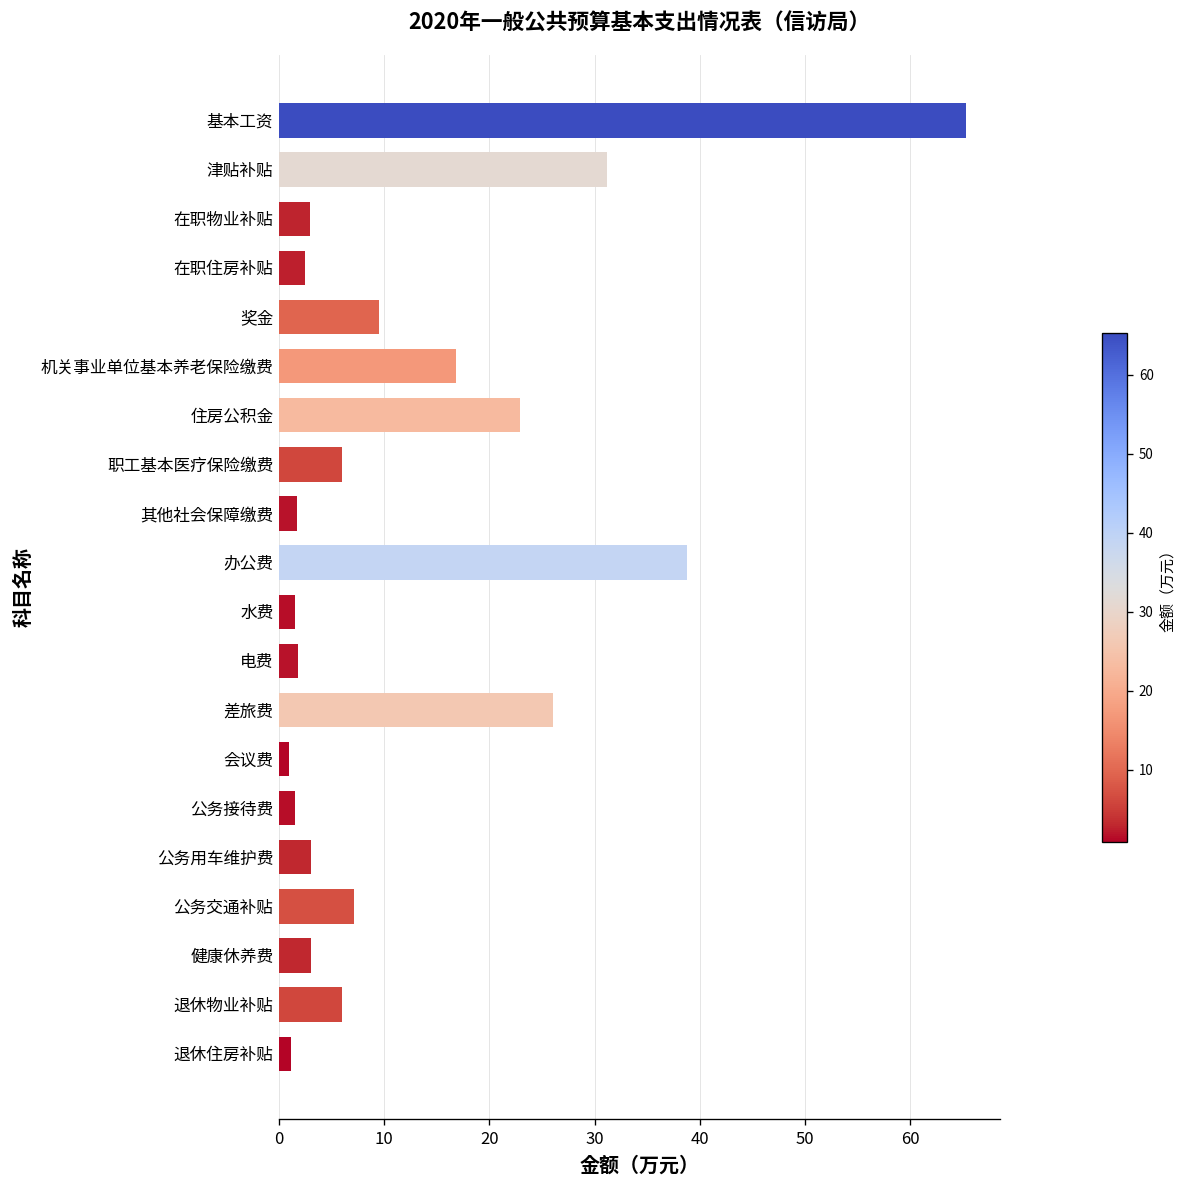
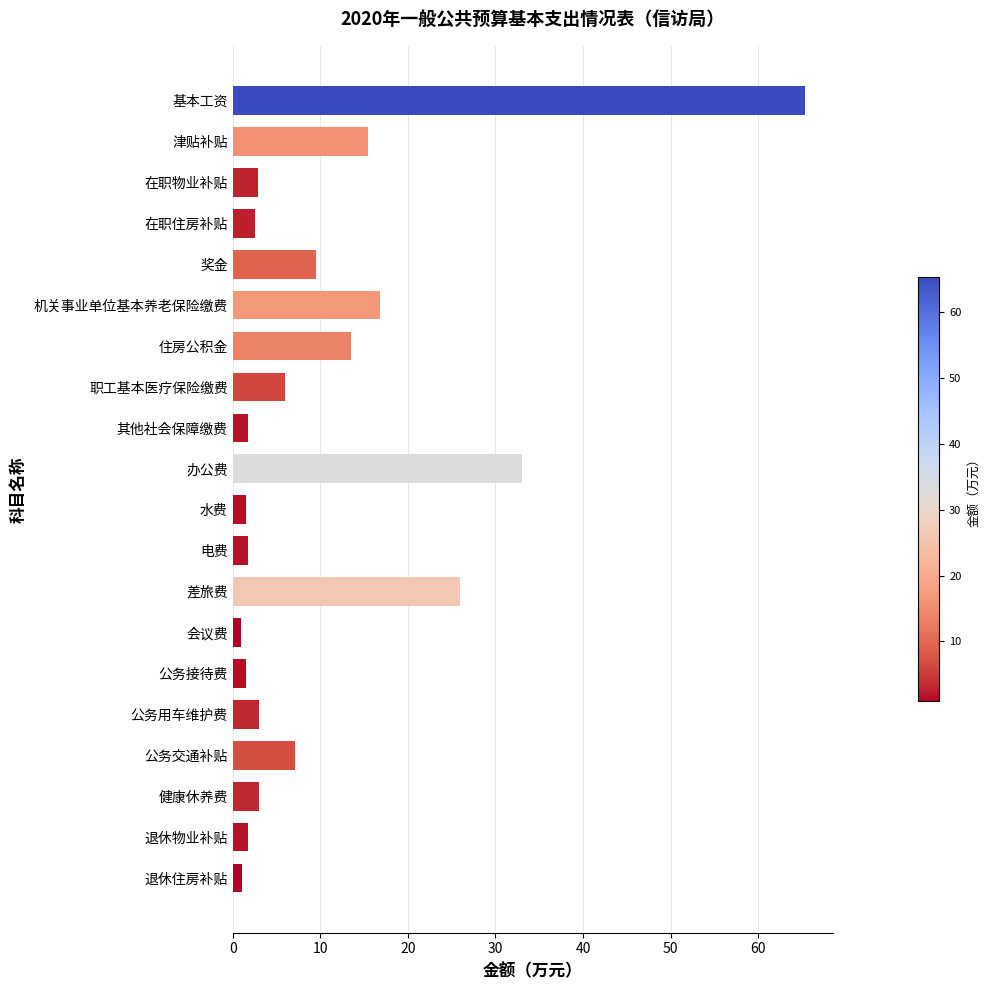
津贴补贴: 31 -> 16
住房公积金: 23 -> 14
办公费: 39 -> 33
退休物业补贴: 6 -> 2
